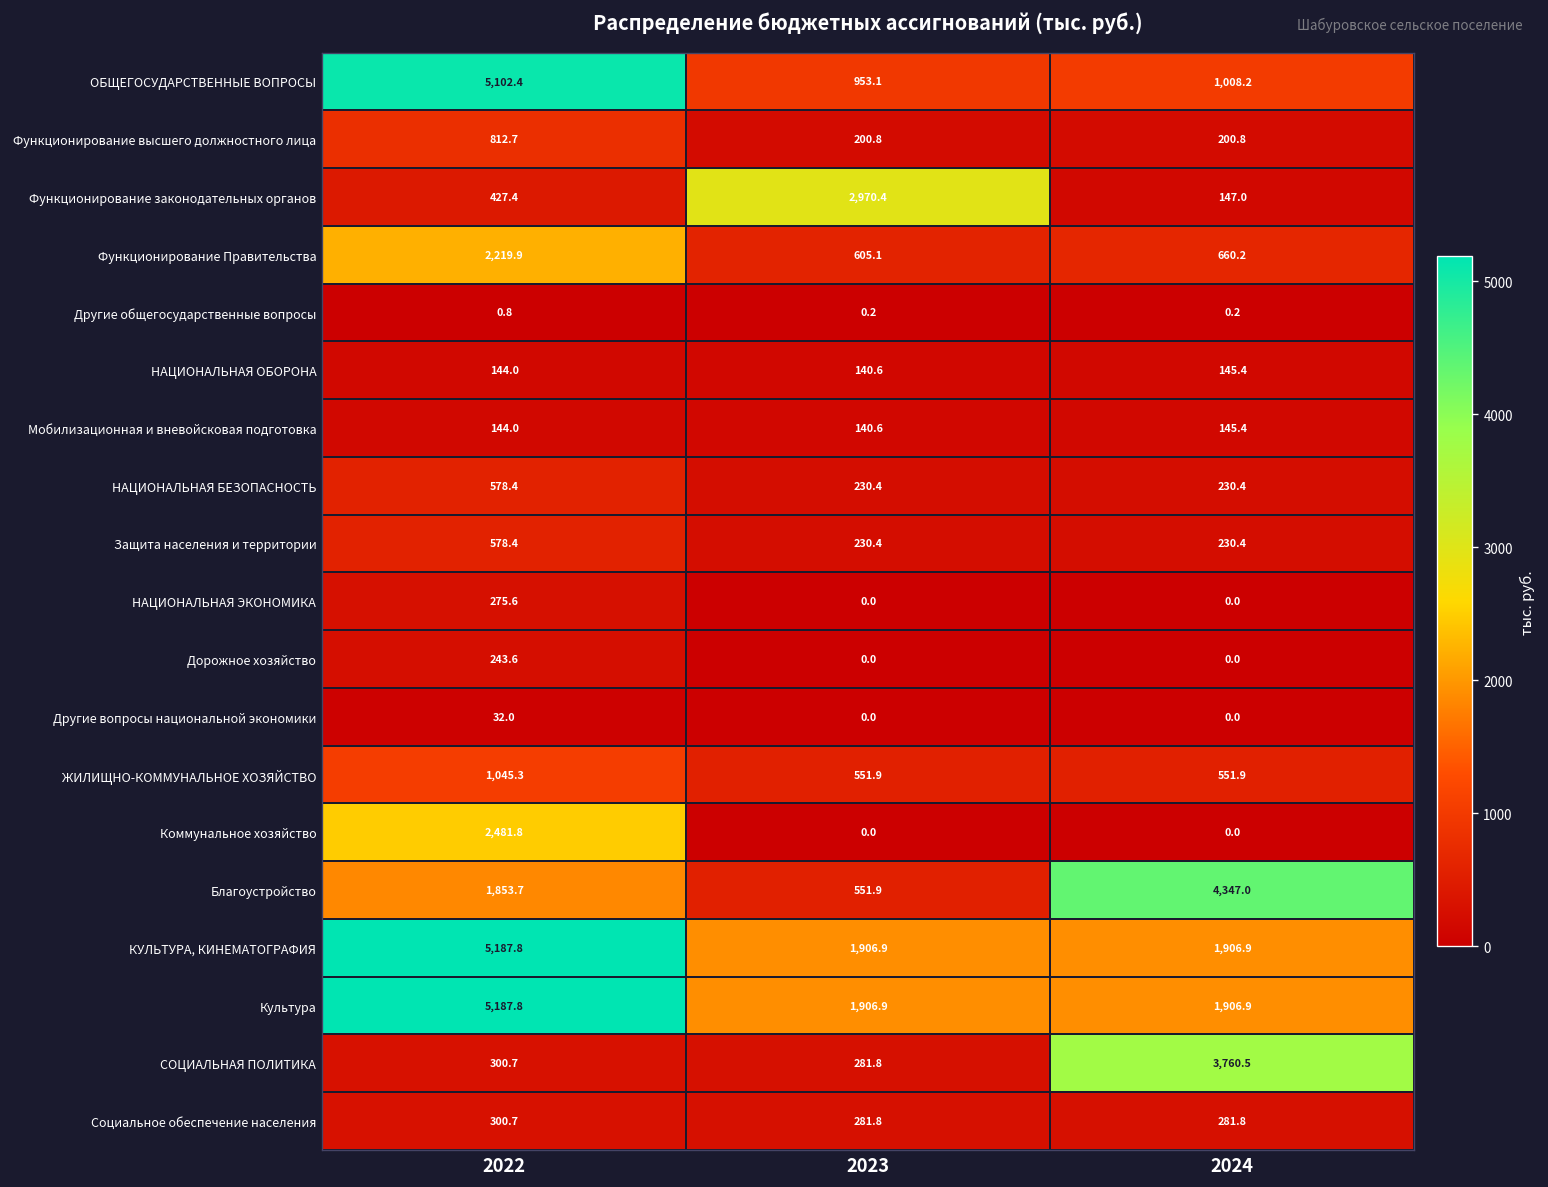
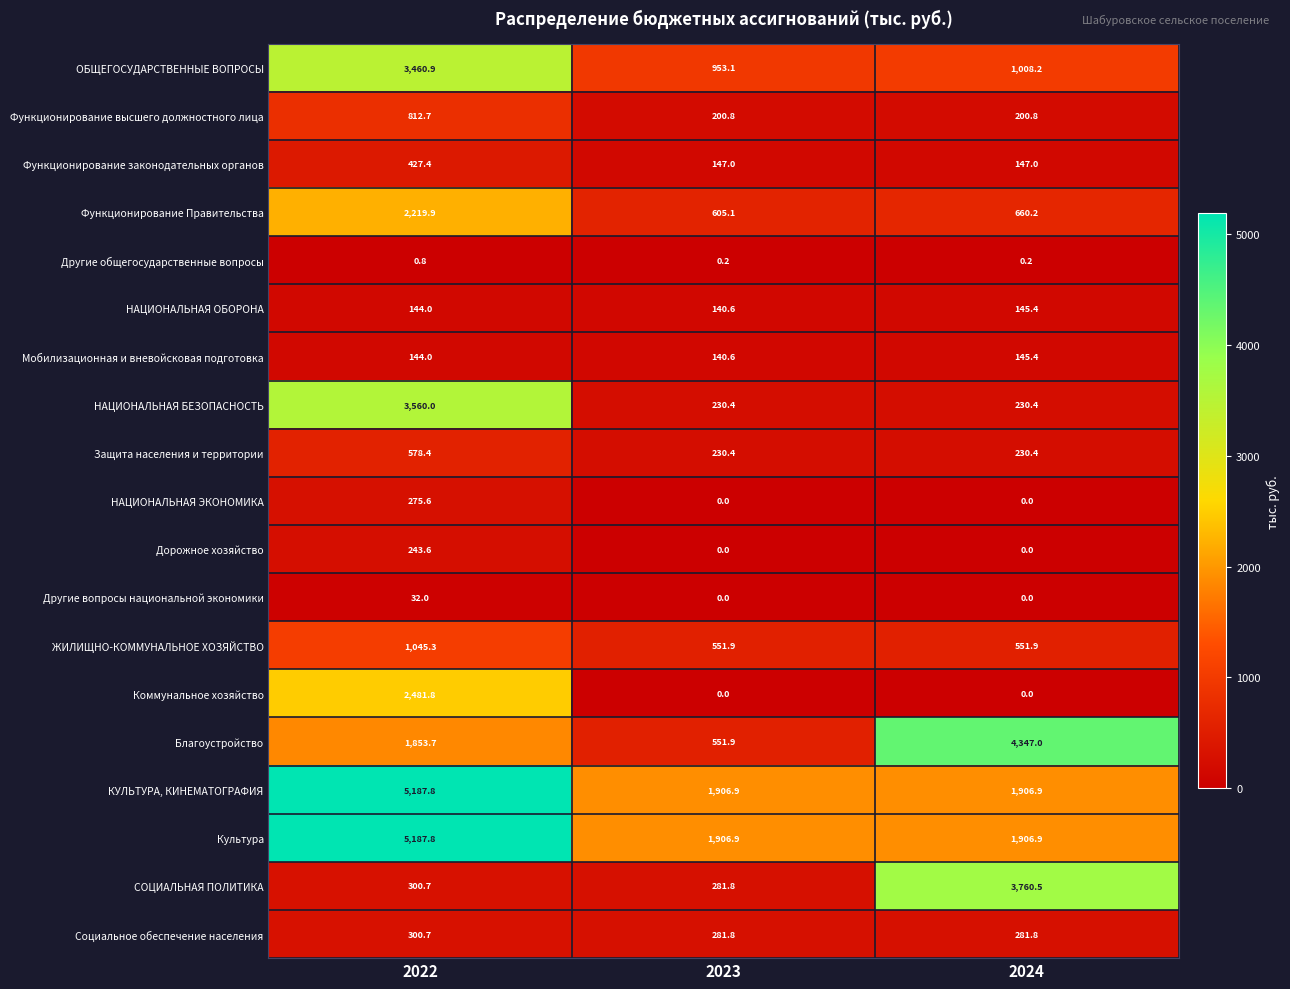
ОБЩЕГОСУДАРСТВЕННЫЕ ВОПРОСЫ, 2022: 5,102.4 -> 3,460.9
Функционирование законодательных органов, 2023: 2,970.4 -> 147.0
НАЦИОНАЛЬНАЯ БЕЗОПАСНОСТЬ, 2022: 578.4 -> 3,560.0
